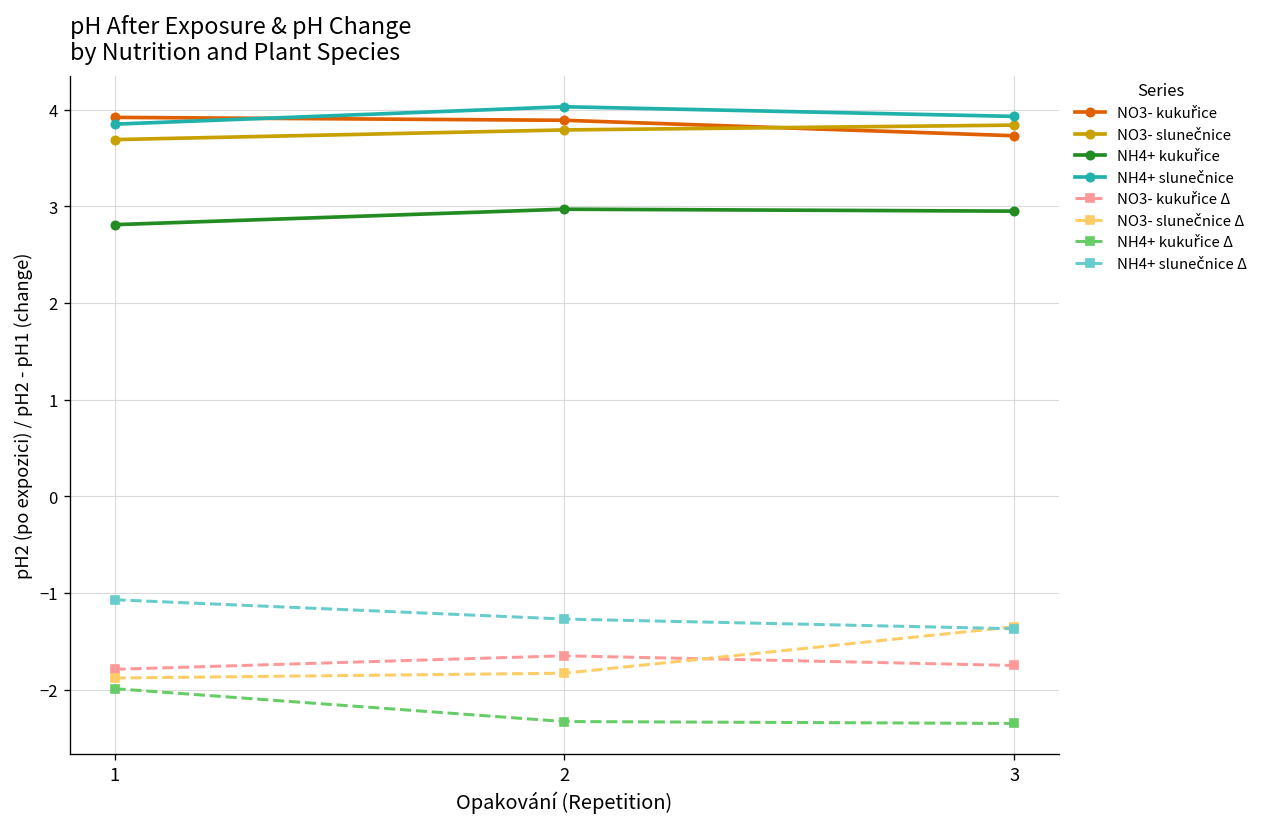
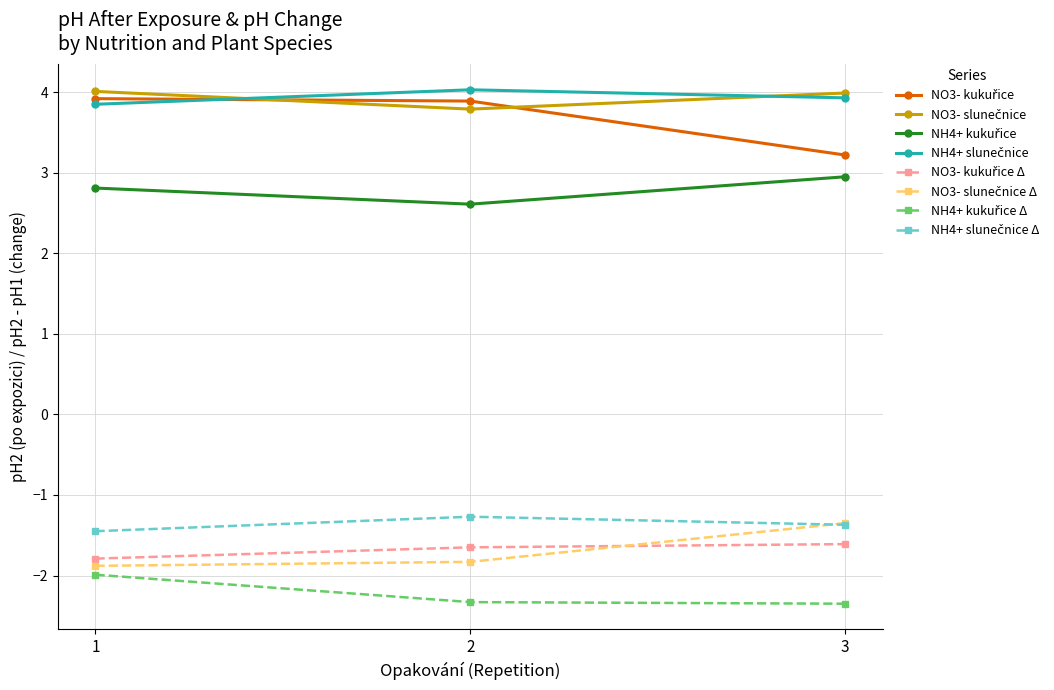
NO3- slunečnice, 1: 3.7 -> 4.0
NH4+ slunečnice Δ, 1: -1.1 -> -1.5
NH4+ kukuřice, 2: 3.0 -> 2.6
NO3- kukuřice, 3: 3.7 -> 3.2
NO3- slunečnice, 3: 3.8 -> 4.0
NO3- kukuřice Δ, 3: -1.8 -> -1.6
